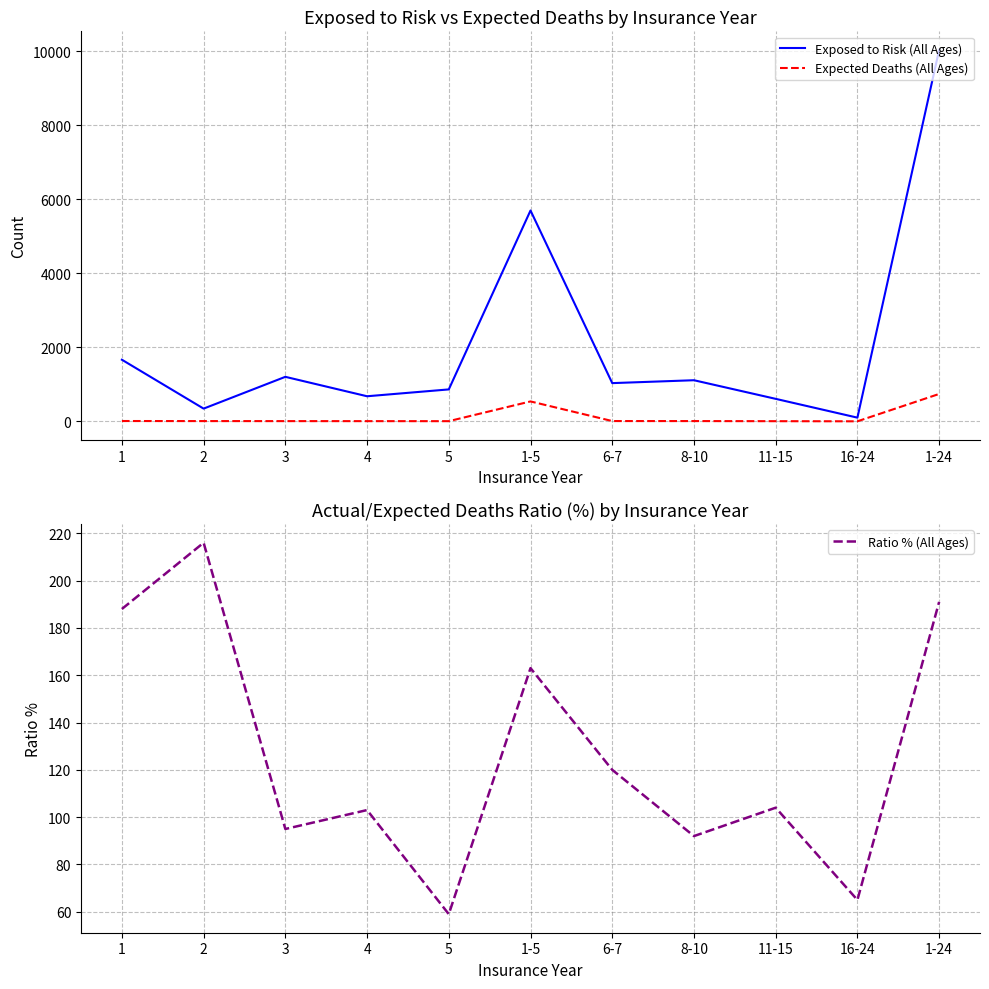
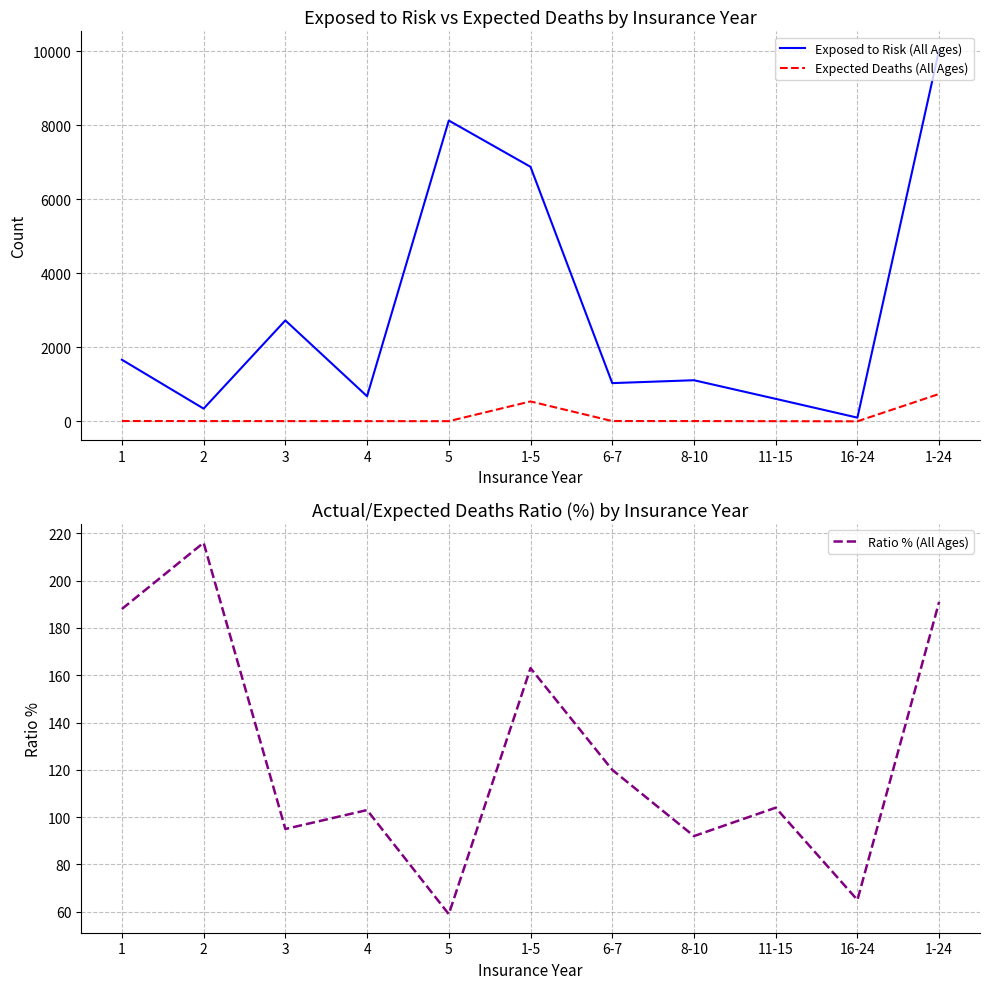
Exposed to Risk vs Expected Deaths by Insurance Year, Exposed to Risk (All Ages), 3: 1200 -> 2700
Exposed to Risk vs Expected Deaths by Insurance Year, Exposed to Risk (All Ages), 5: 900 -> 8100
Exposed to Risk vs Expected Deaths by Insurance Year, Exposed to Risk (All Ages), 1-5: 5700 -> 6900
